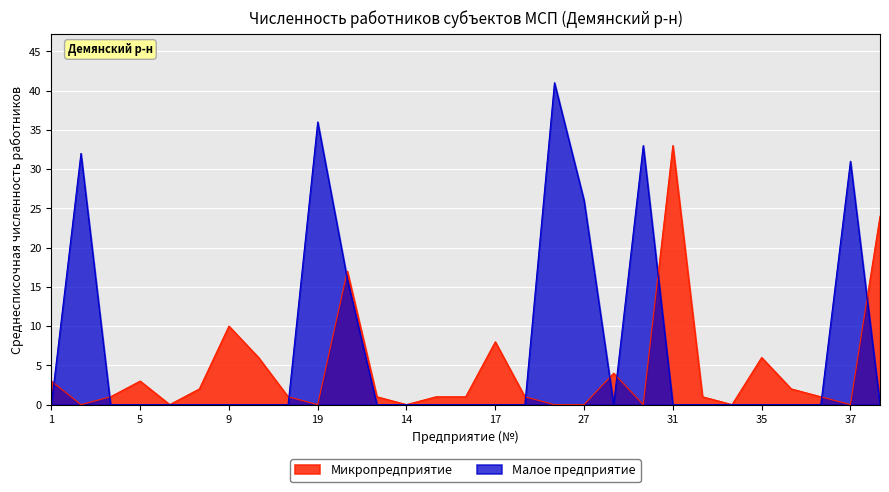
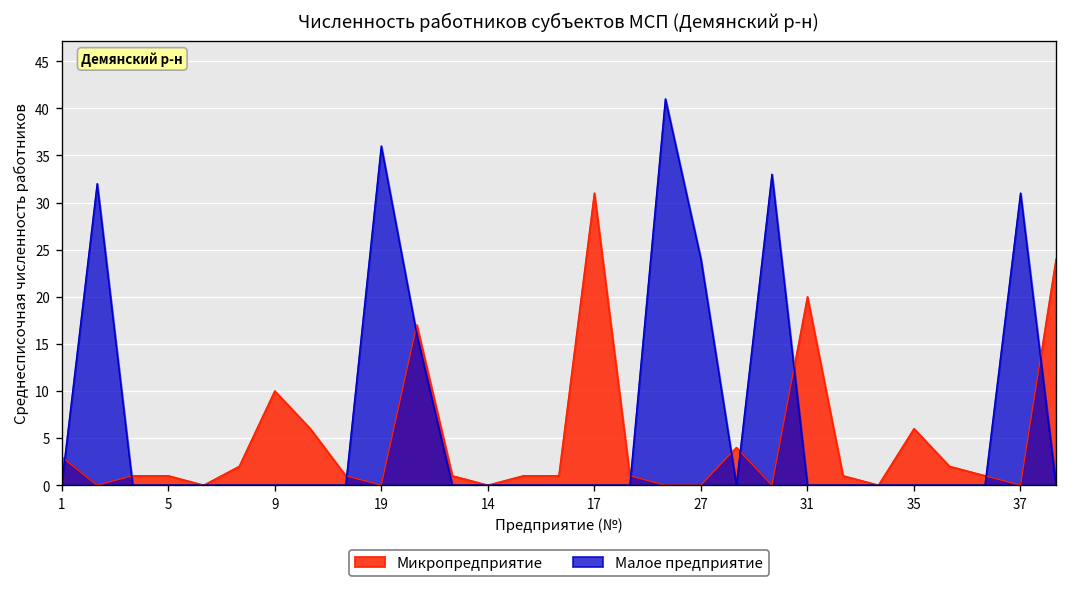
Микропредприятие, 5: 3 -> 1
Микропредприятие, 17: 8 -> 31
Малое предприятие, 27: 26 -> 24
Микропредприятие, 31: 33 -> 20
